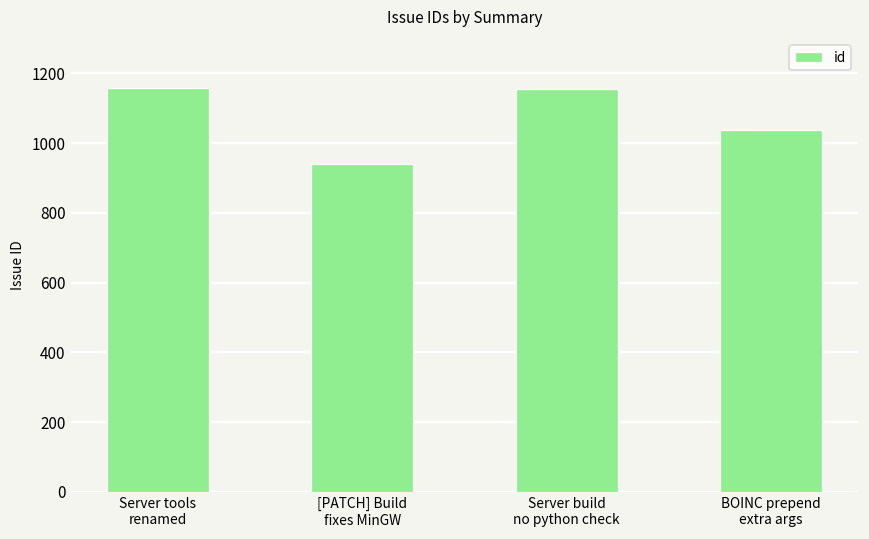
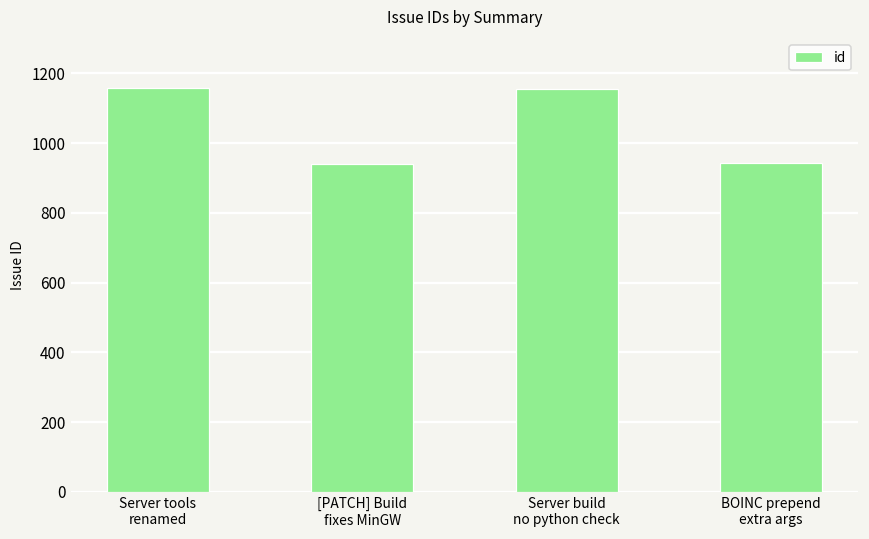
BOINC prepend extra args: 1040 -> 940
